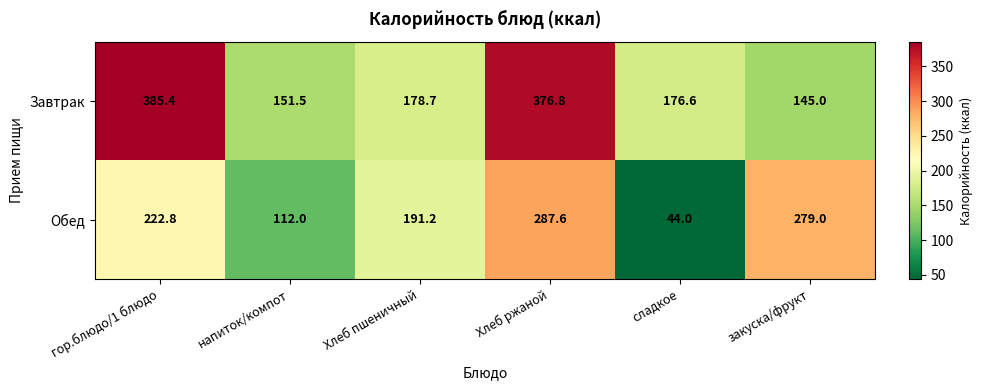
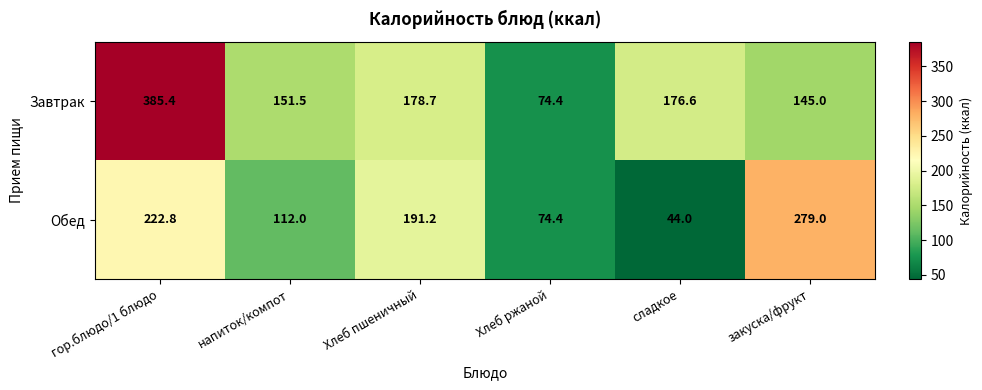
Завтрак, Хлеб ржаной: 376.8 -> 74.4
Обед, Хлеб ржаной: 287.6 -> 74.4
